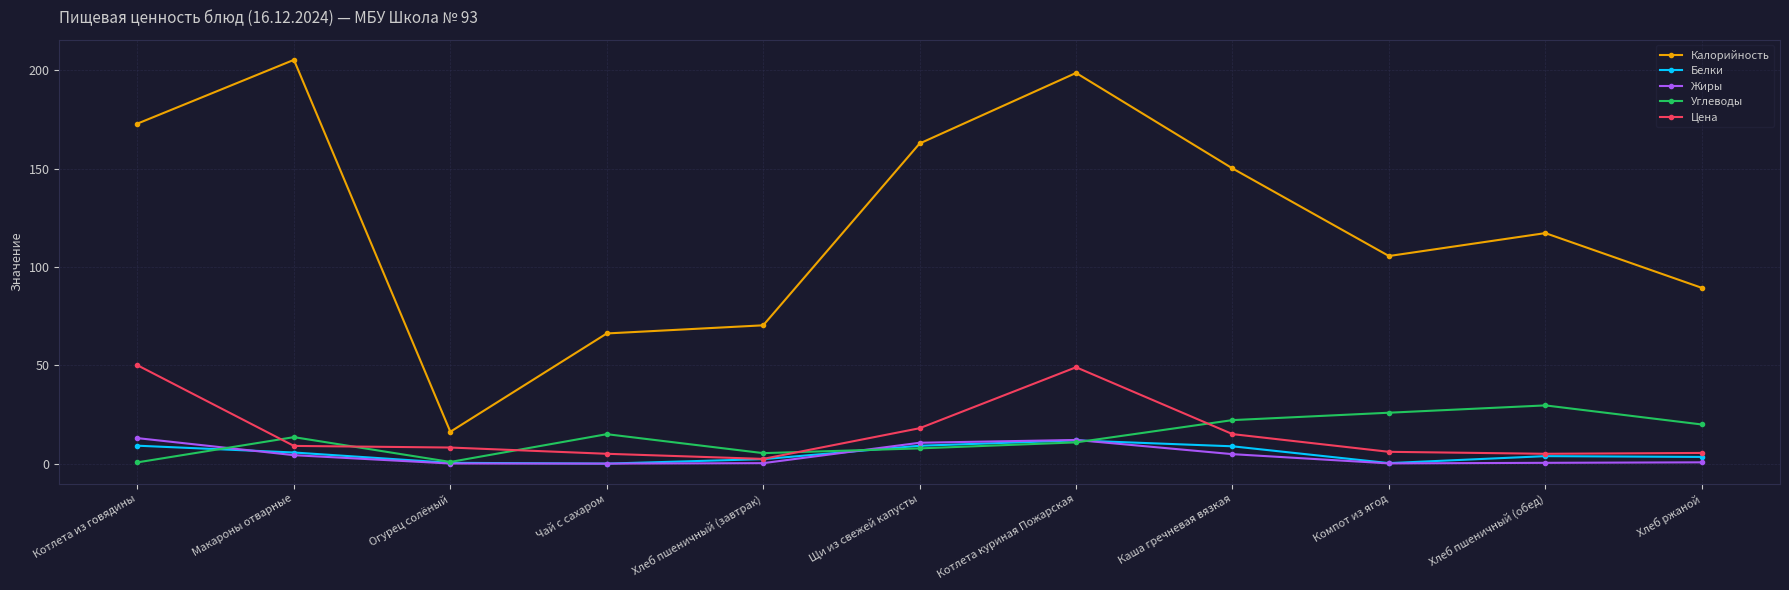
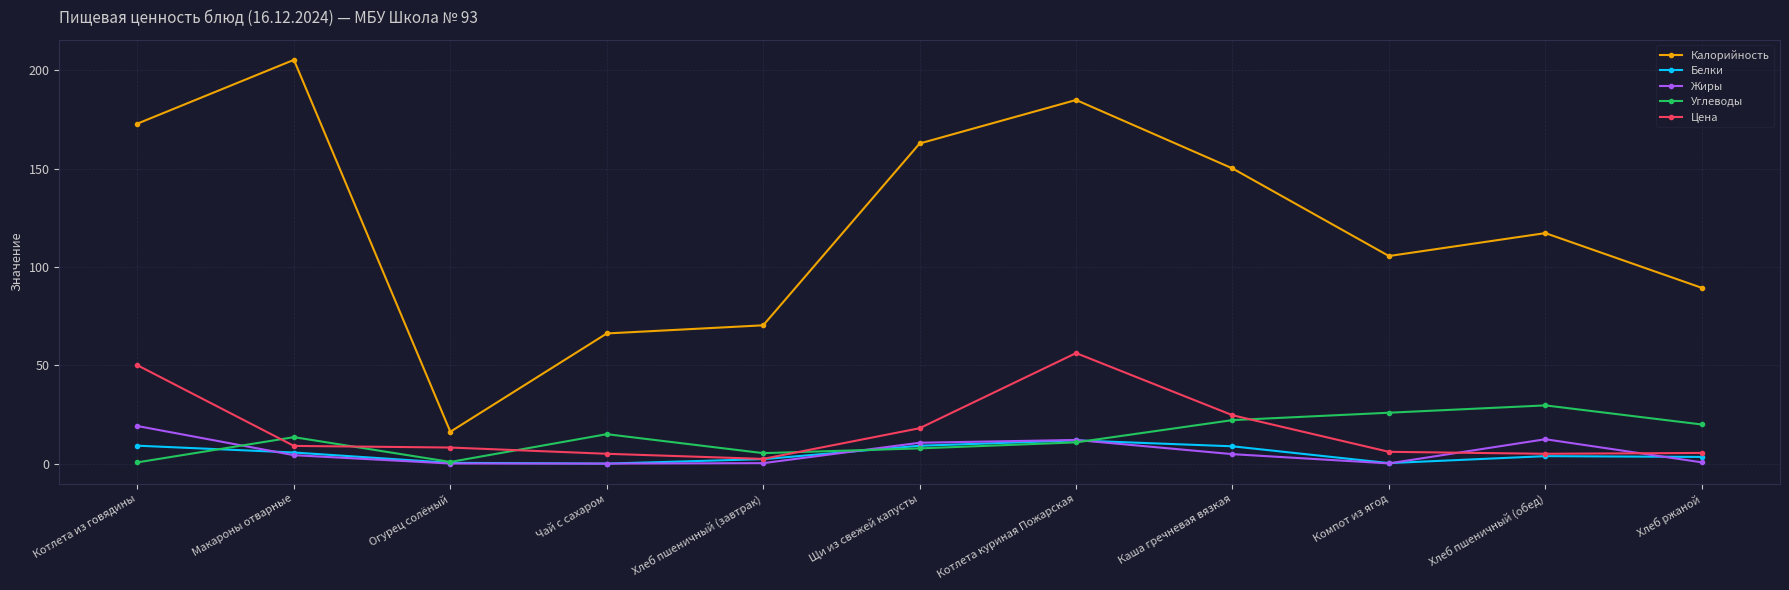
Жиры, Котлета из говядины: 13 -> 19
Калорийность, Котлета куриная Пожарская: 199 -> 185
Цена, Котлета куриная Пожарская: 49 -> 56
Цена, Каша гречневая вязкая: 15 -> 25
Жиры, Хлеб пшеничный (обед): 0 -> 12
